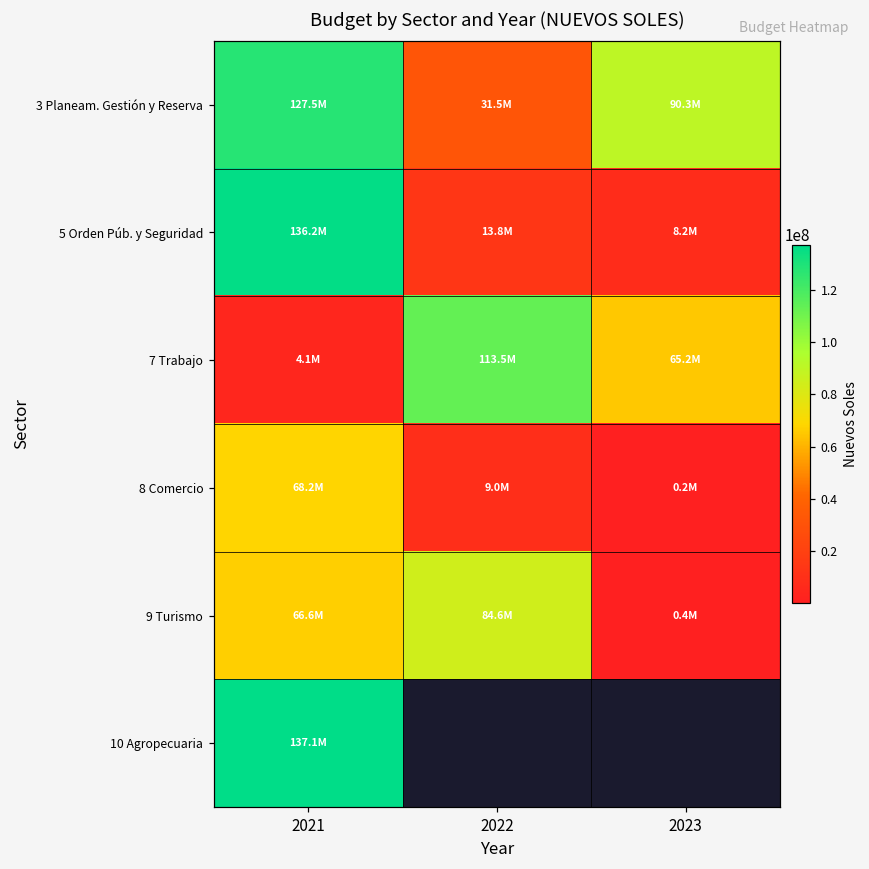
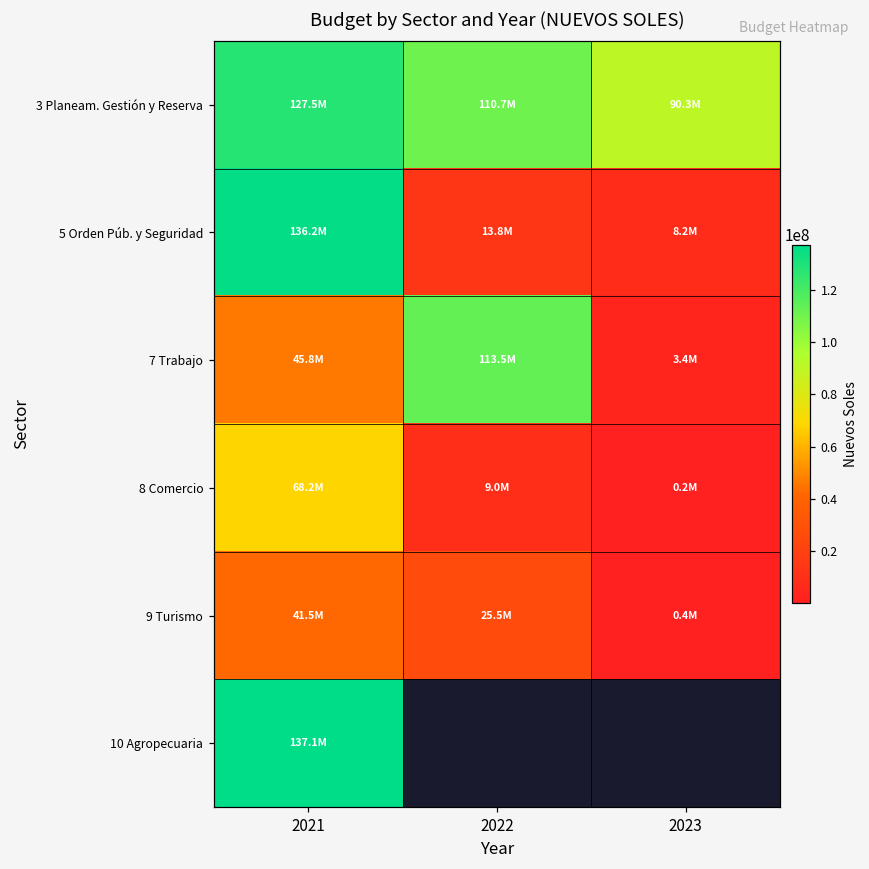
3 Planeam. Gestión y Reserva, 2022: 31.5M -> 110.7M
7 Trabajo, 2021: 4.1M -> 45.8M
7 Trabajo, 2023: 65.2M -> 3.4M
9 Turismo, 2021: 66.6M -> 41.5M
9 Turismo, 2022: 84.6M -> 25.5M
